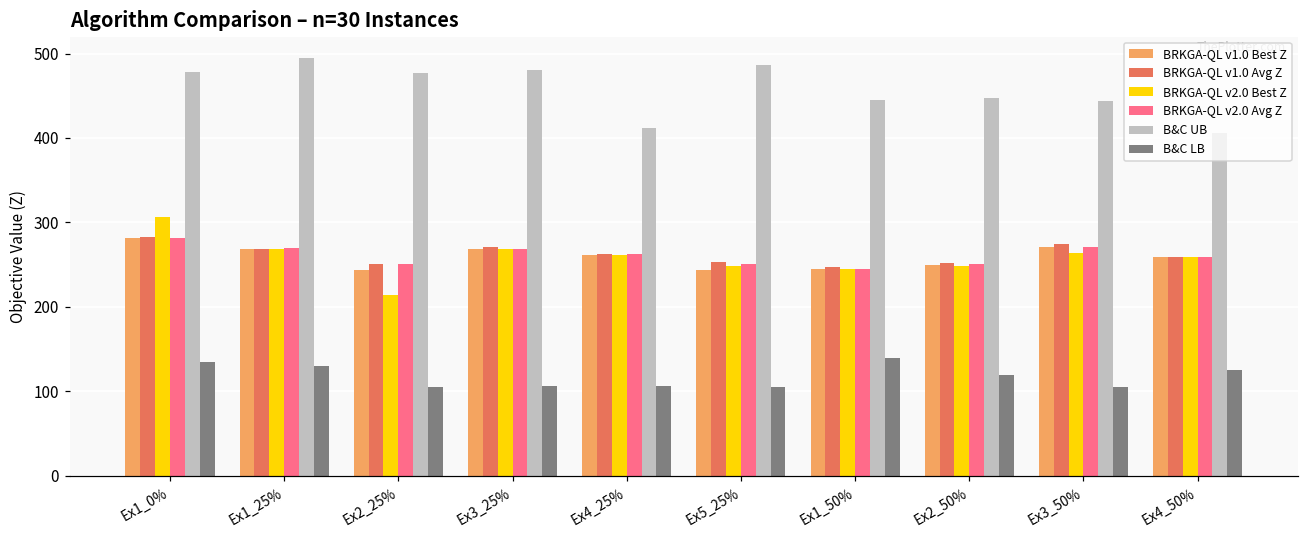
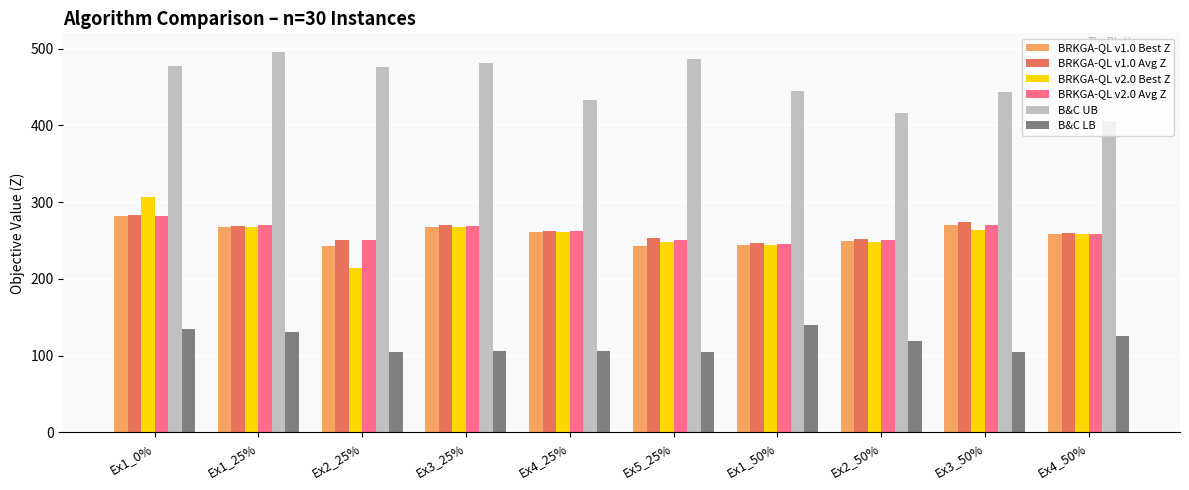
B&C UB, Ex4_25%: 410 -> 430
B&C UB, Ex2_50%: 450 -> 420
